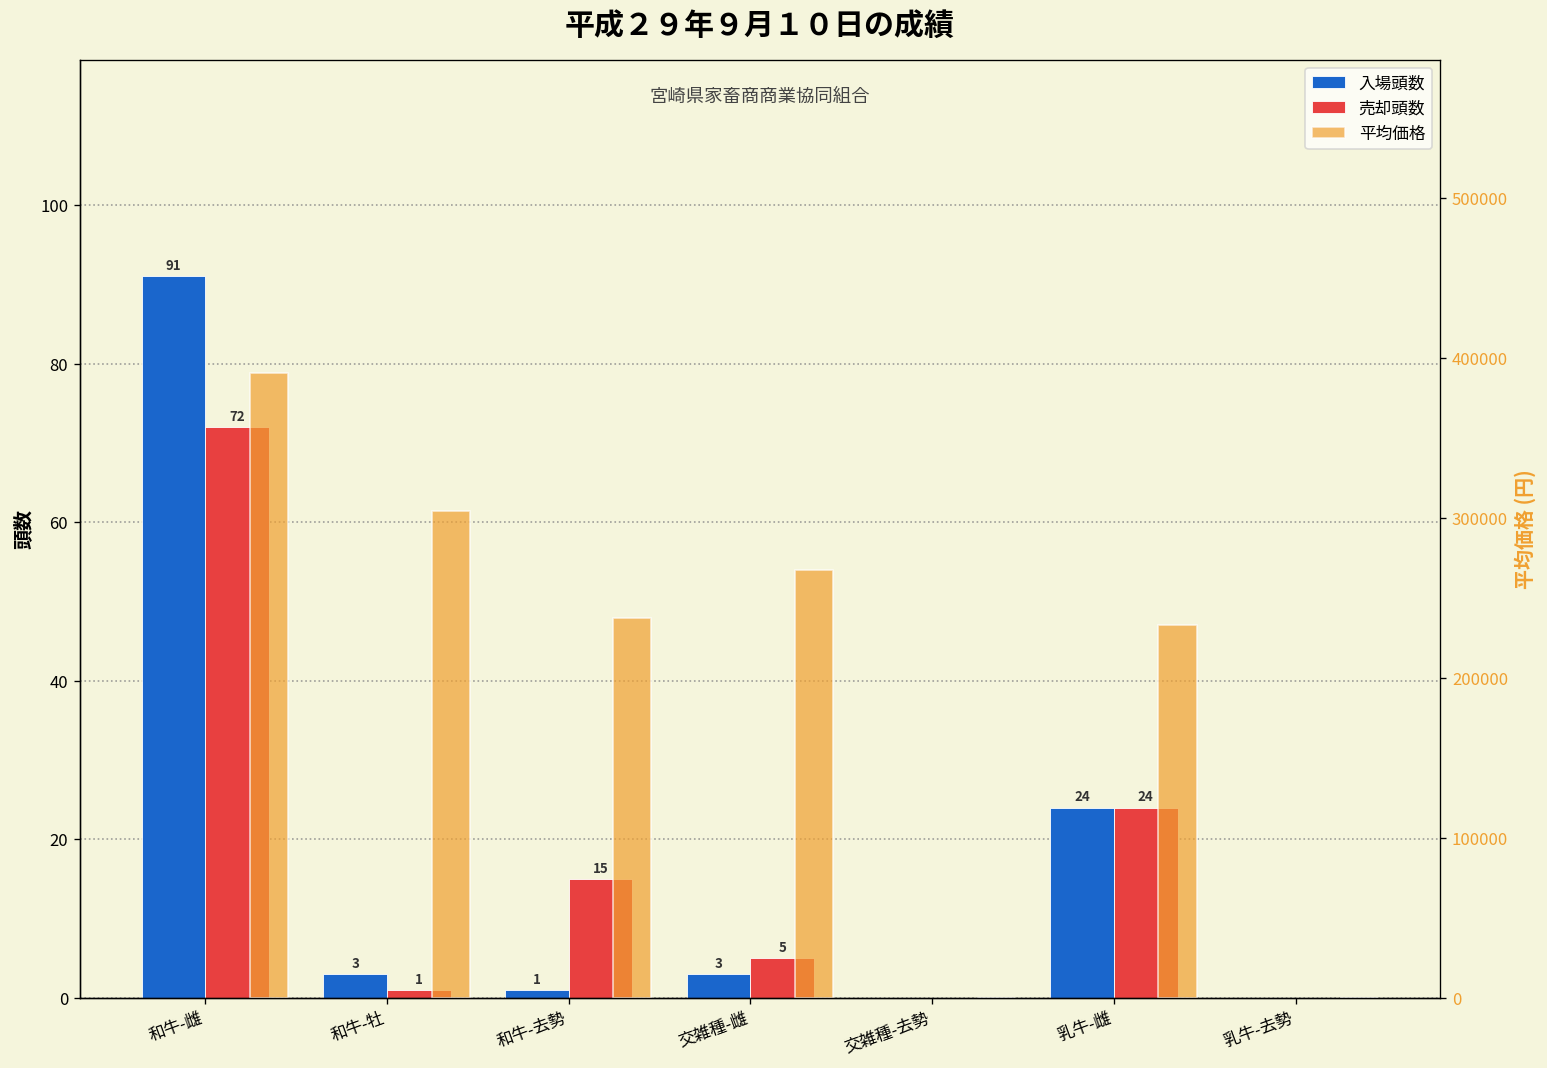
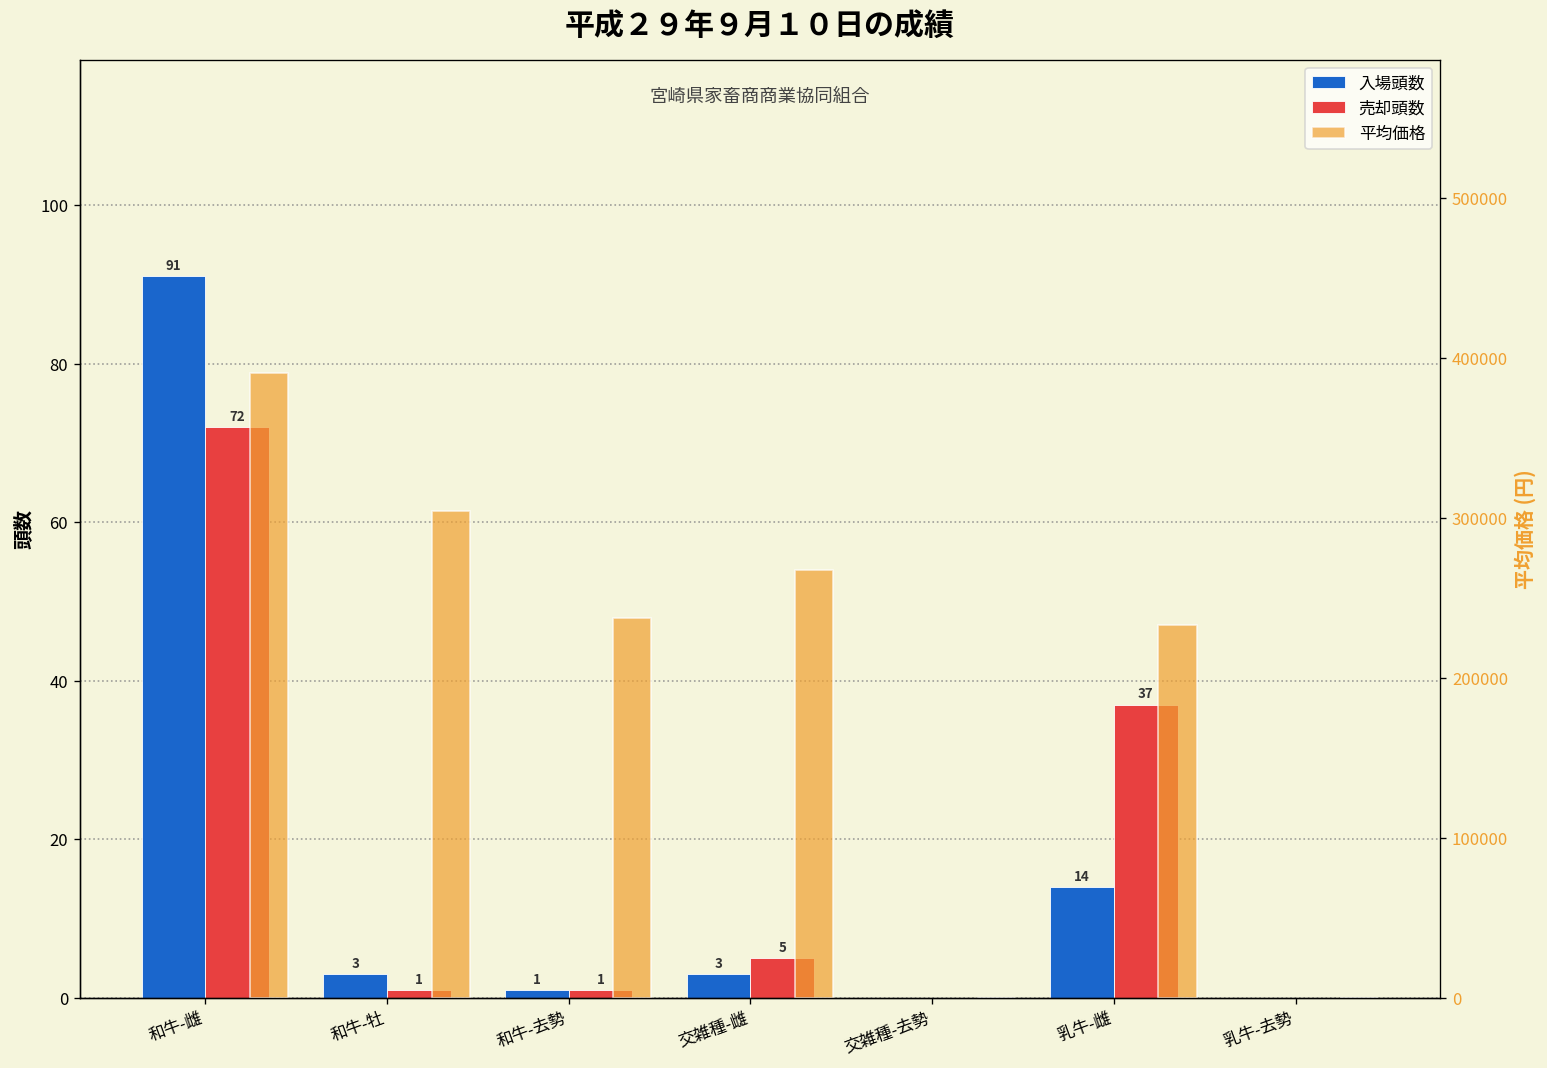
売却頭数, 和牛-去勢: 15 -> 1
入場頭数, 乳牛-雌: 24 -> 14
売却頭数, 乳牛-雌: 24 -> 37
